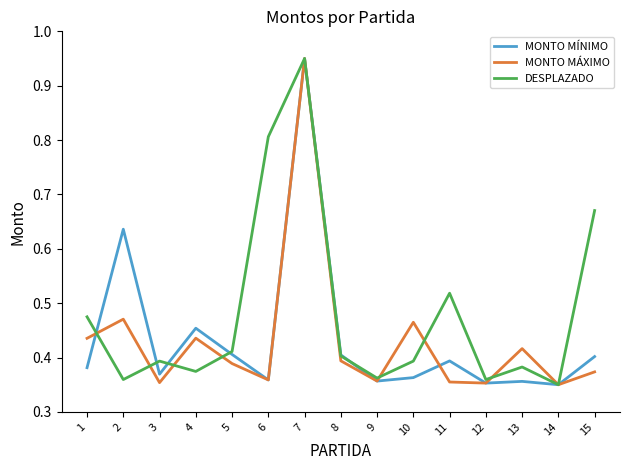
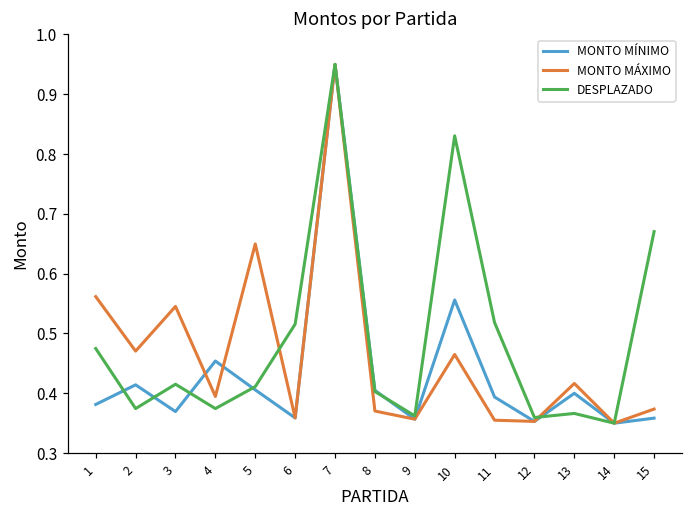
MONTO MÁXIMO, 1: 0.44 -> 0.56
MONTO MÍNIMO, 2: 0.64 -> 0.41
DESPLAZADO, 2: 0.36 -> 0.37
MONTO MÁXIMO, 3: 0.35 -> 0.55
DESPLAZADO, 3: 0.39 -> 0.42
MONTO MÁXIMO, 4: 0.44 -> 0.39
MONTO MÁXIMO, 5: 0.39 -> 0.65
DESPLAZADO, 6: 0.81 -> 0.52
MONTO MÁXIMO, 8: 0.39 -> 0.37
MONTO MÍNIMO, 10: 0.36 -> 0.56
DESPLAZADO, 10: 0.39 -> 0.83
MONTO MÍNIMO, 13: 0.36 -> 0.40
DESPLAZADO, 13: 0.38 -> 0.37
MONTO MÍNIMO, 15: 0.40 -> 0.36
